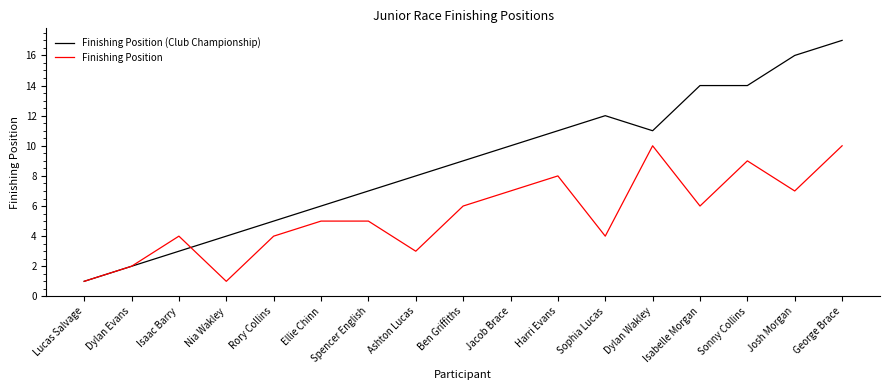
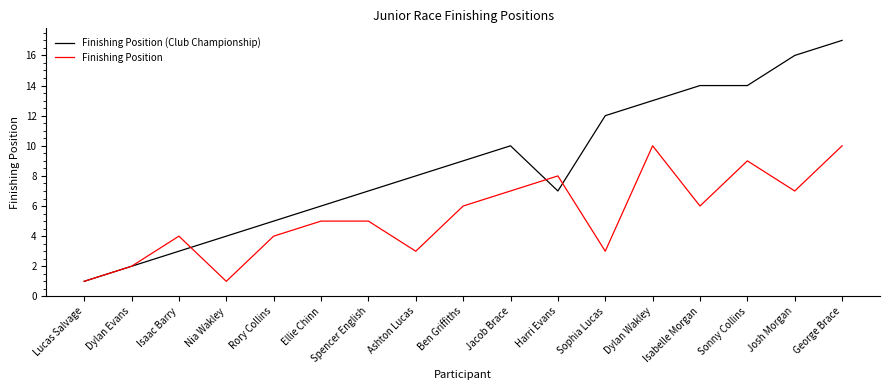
Finishing Position (Club Championship), Harri Evans: 11 -> 7
Finishing Position, Sophia Lucas: 4 -> 3
Finishing Position (Club Championship), Dylan Wakley: 11 -> 13
